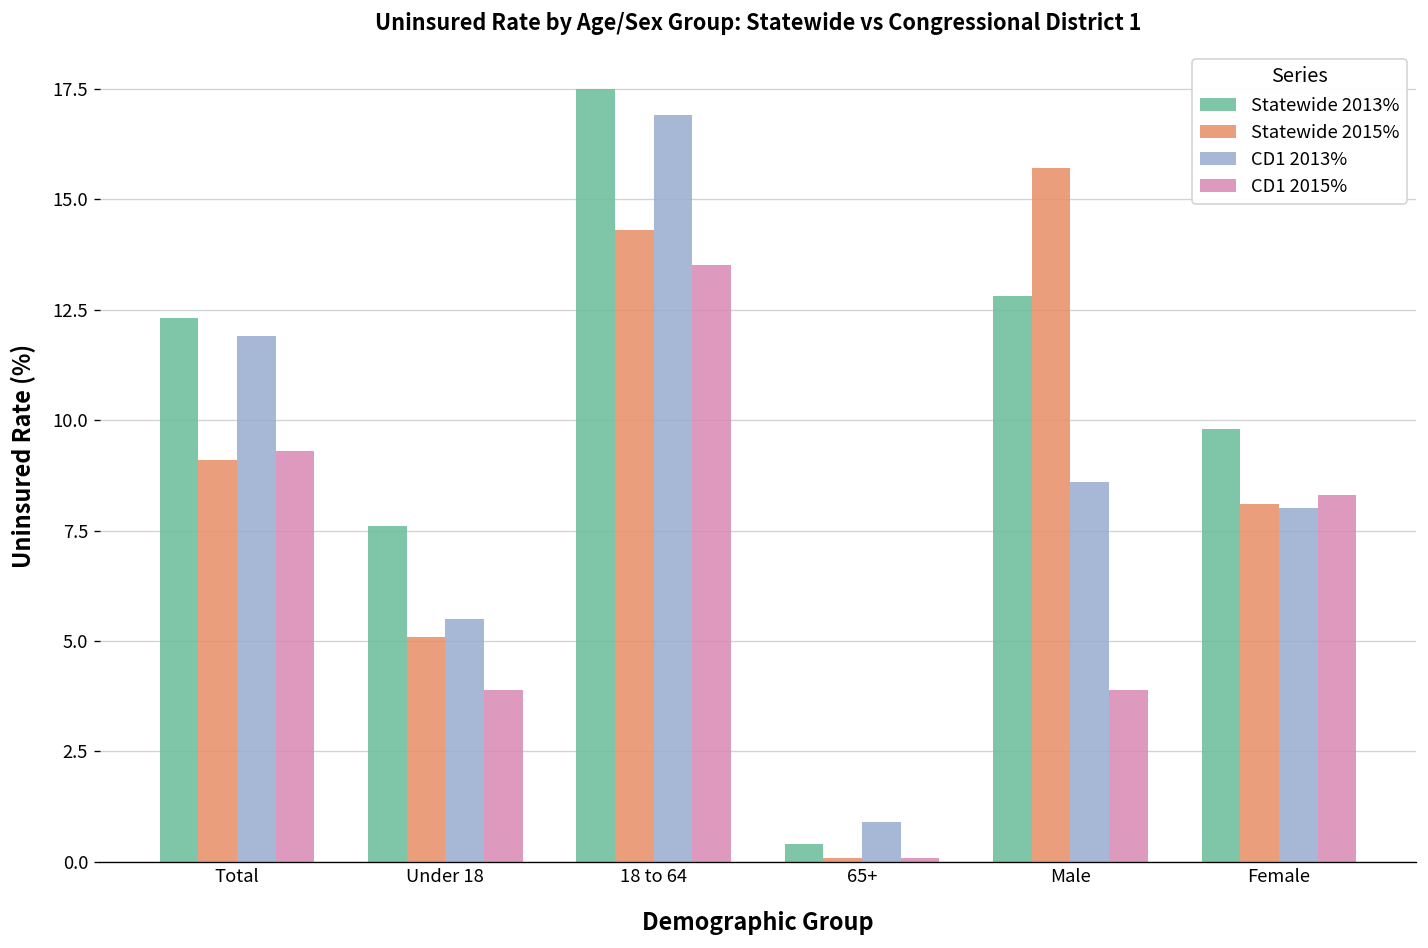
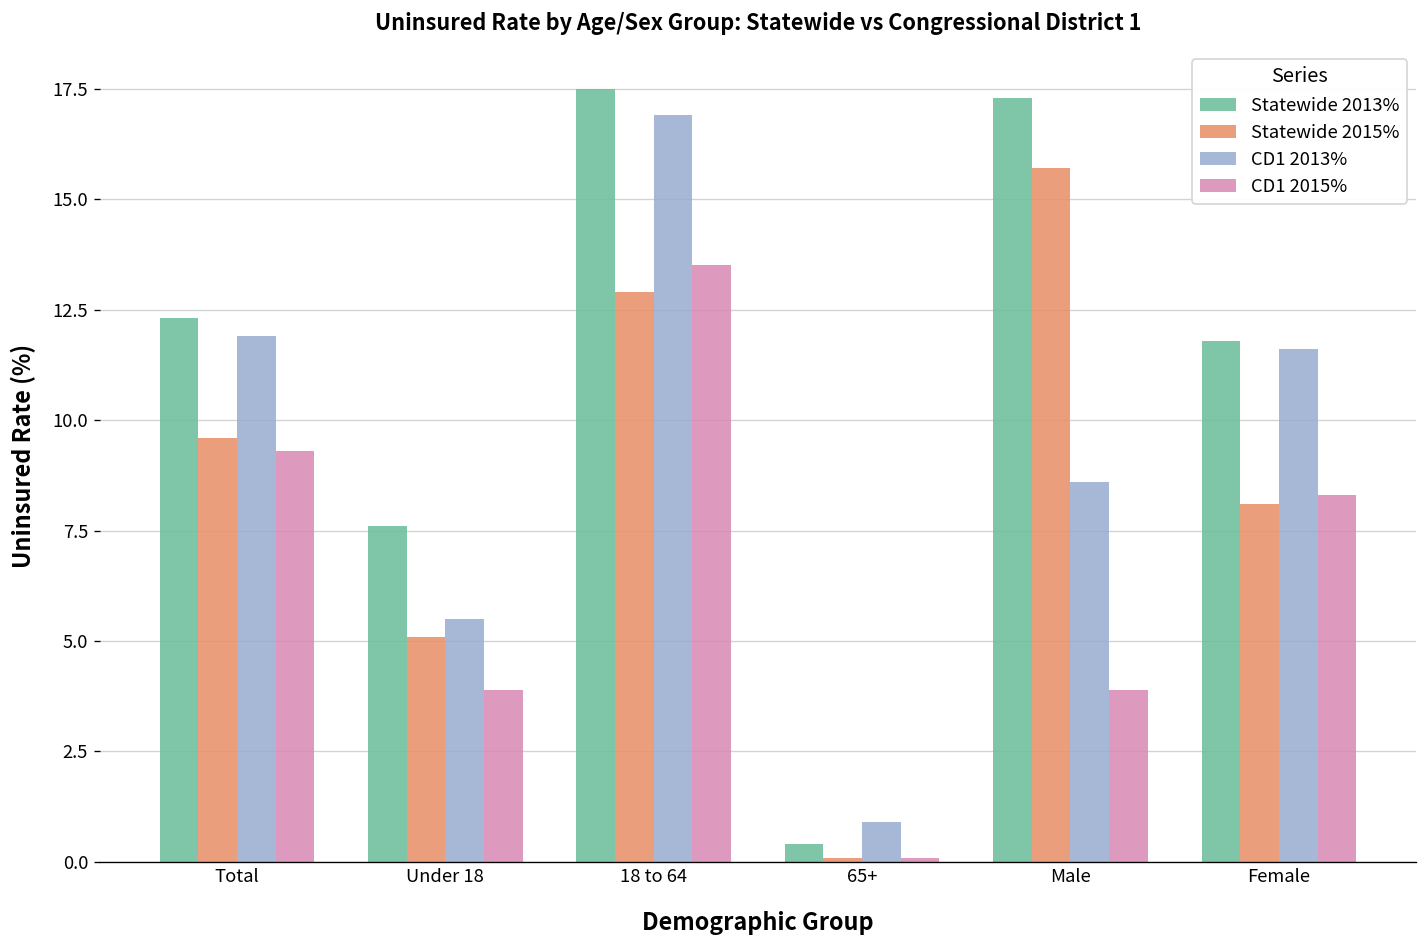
Statewide 2015%, Total: 9.1 -> 9.6
Statewide 2015%, 18 to 64: 14.3 -> 12.9
Statewide 2013%, Male: 12.8 -> 17.3
Statewide 2013%, Female: 9.8 -> 11.8
CD1 2013%, Female: 8.0 -> 11.6
